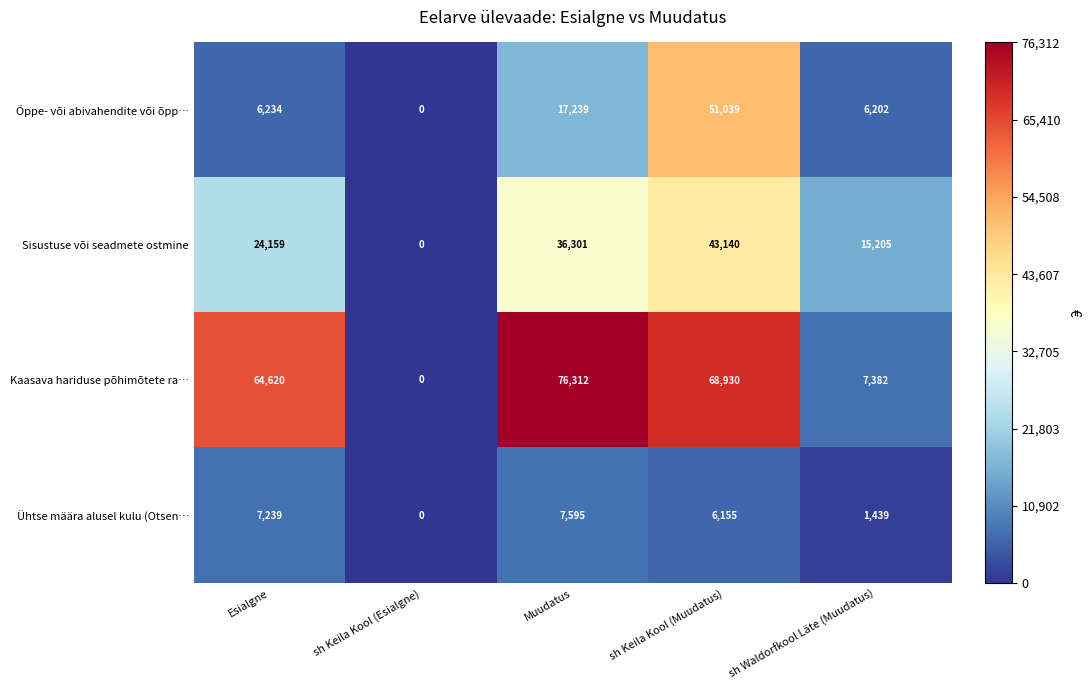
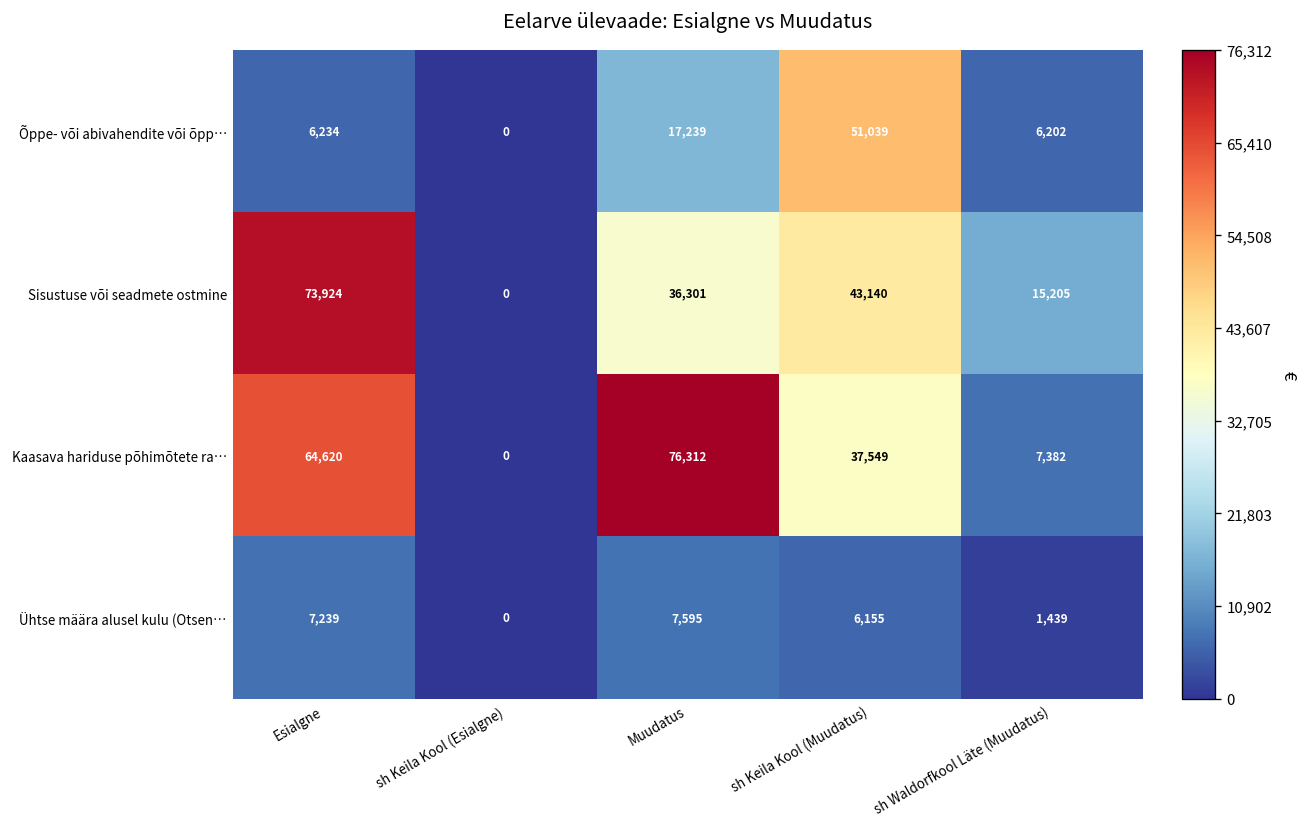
Sisustuse või seadmete ostmine, Esialgne: 24,159 -> 73,924
Kaasava hariduse põhimõtete ra…, sh Keila Kool (Muudatus): 68,930 -> 37,549
